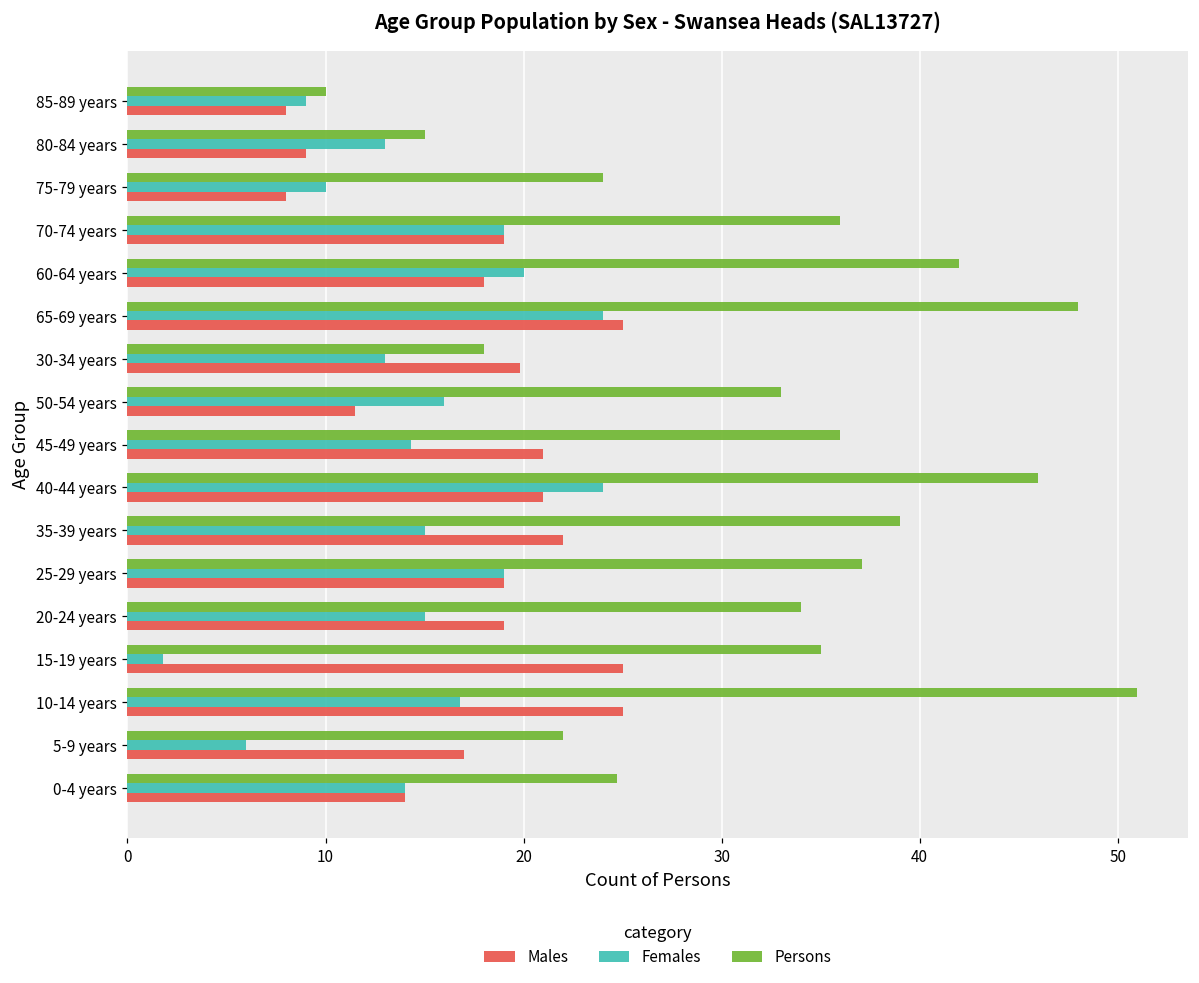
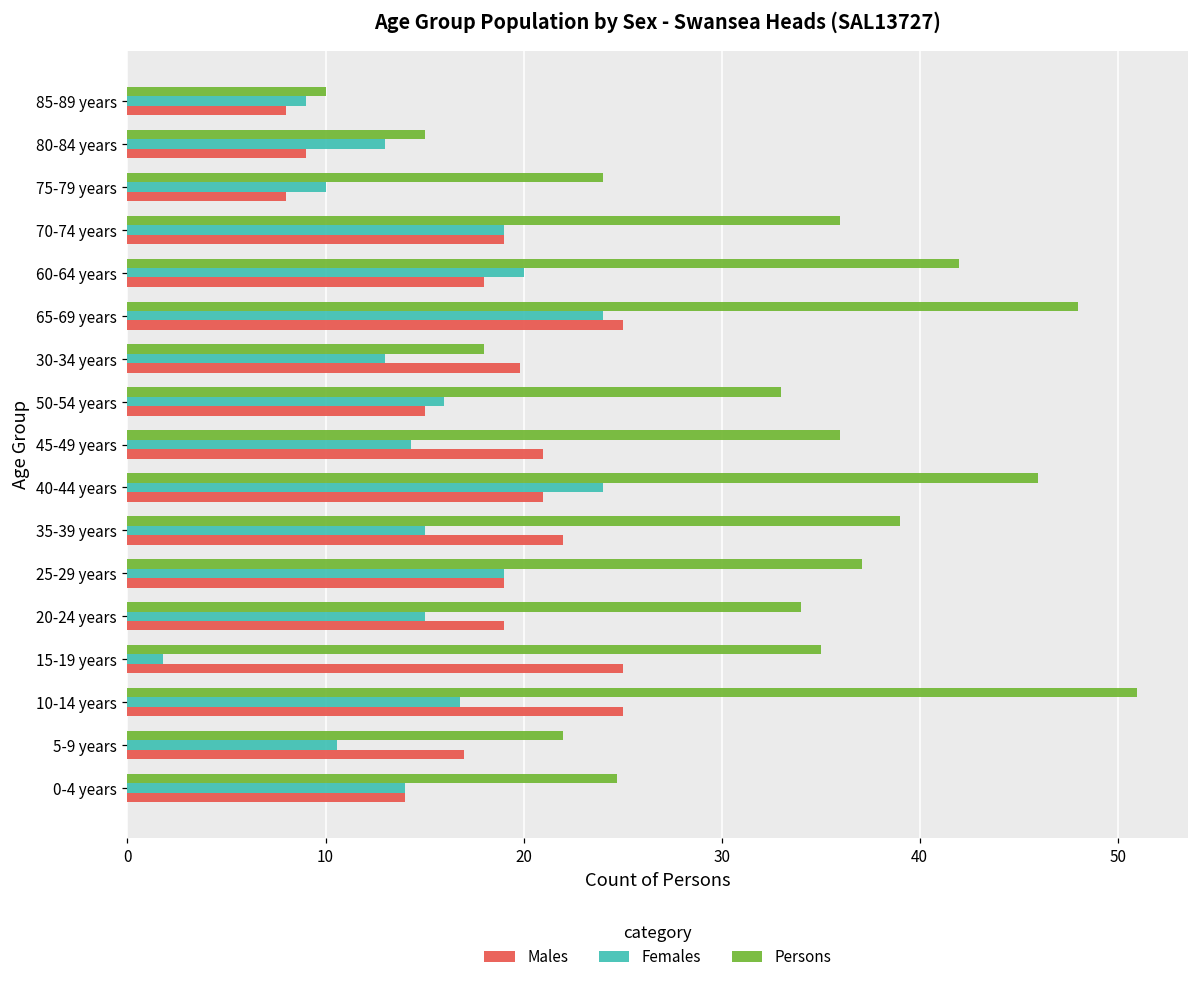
Males, 50-54 years: 11.5 -> 15.0
Females, 5-9 years: 6.0 -> 10.6
